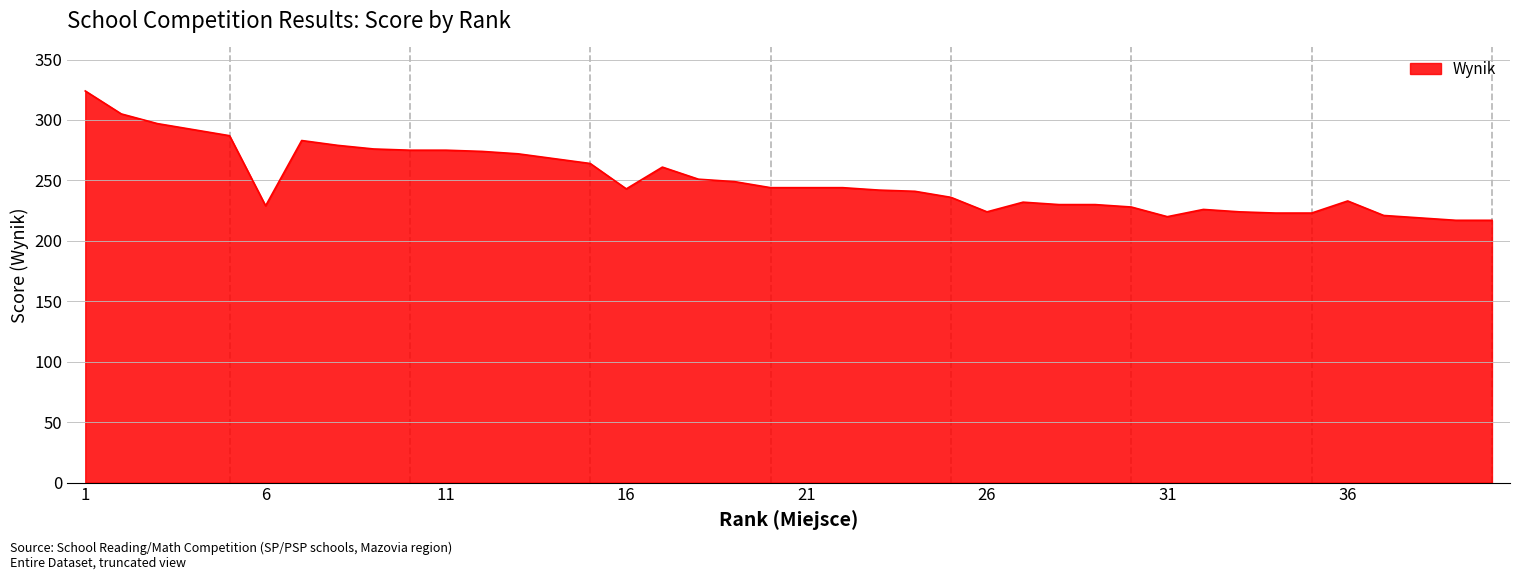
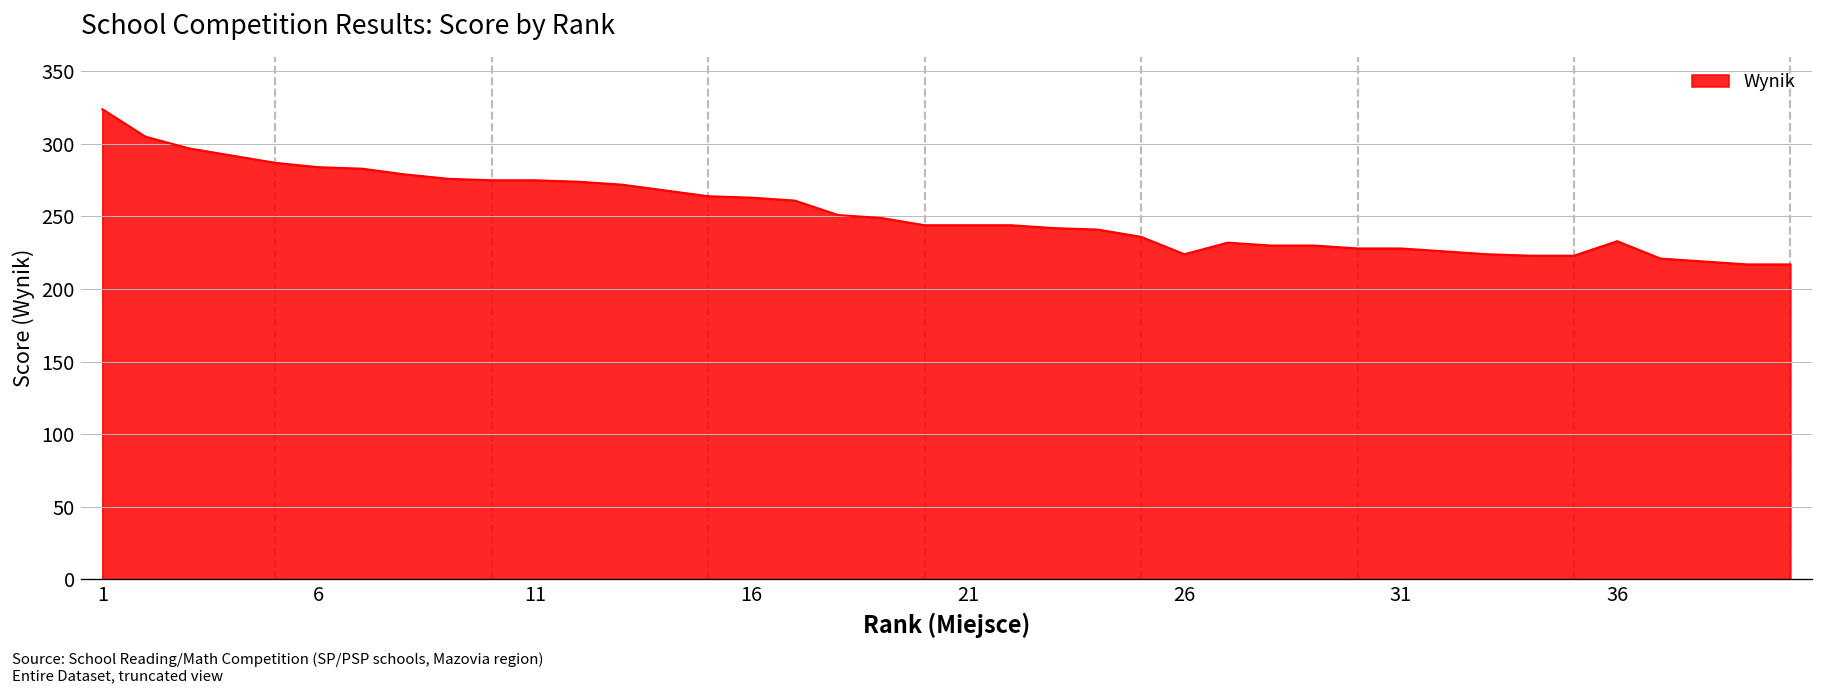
6: 229 -> 284
16: 243 -> 263
31: 220 -> 228
